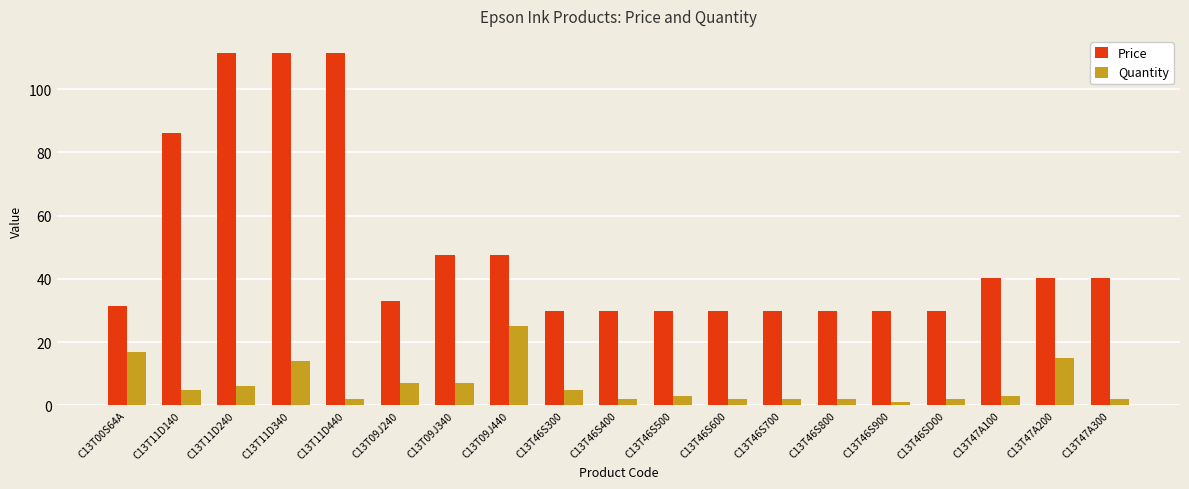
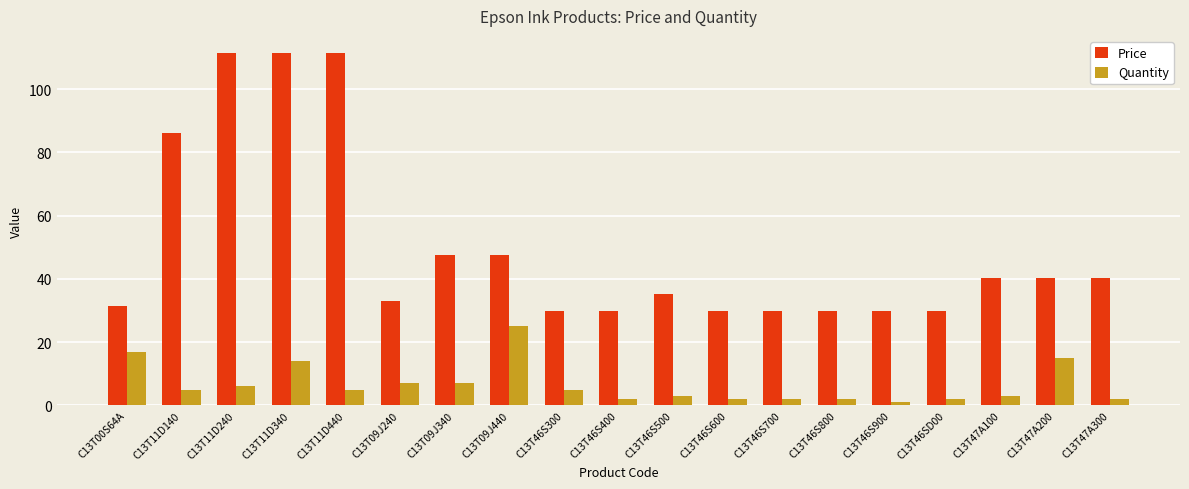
Quantity, C13T11D440: 2 -> 5
Price, C13T46S500: 30 -> 35
